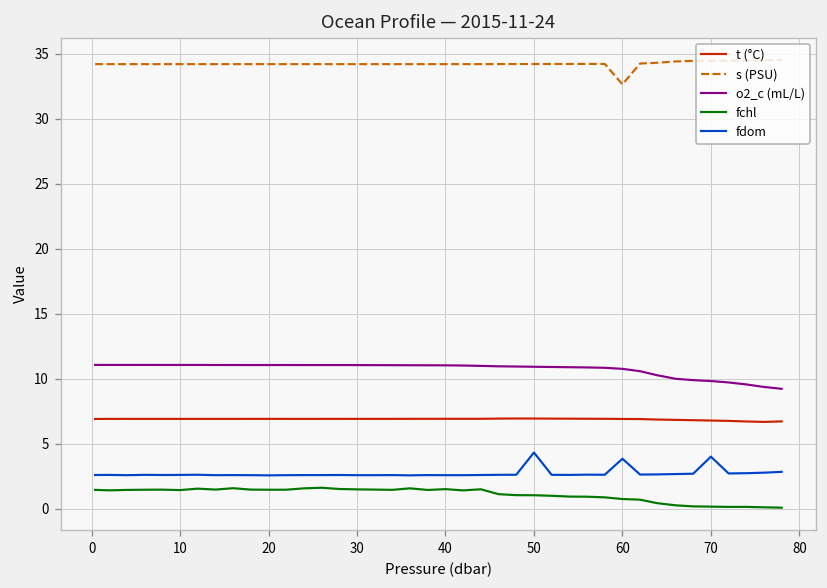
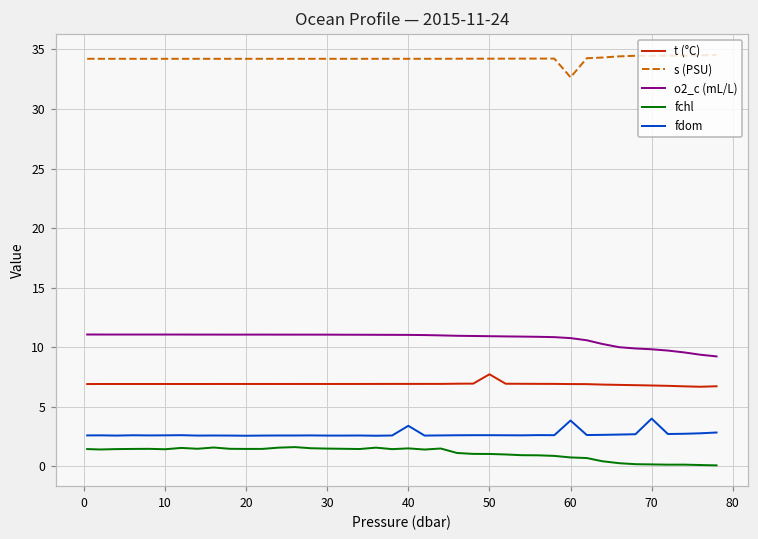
fdom, 40: 2.6 -> 3.4
t (°C), 50: 6.9 -> 7.7
fdom, 50: 4.3 -> 2.6
